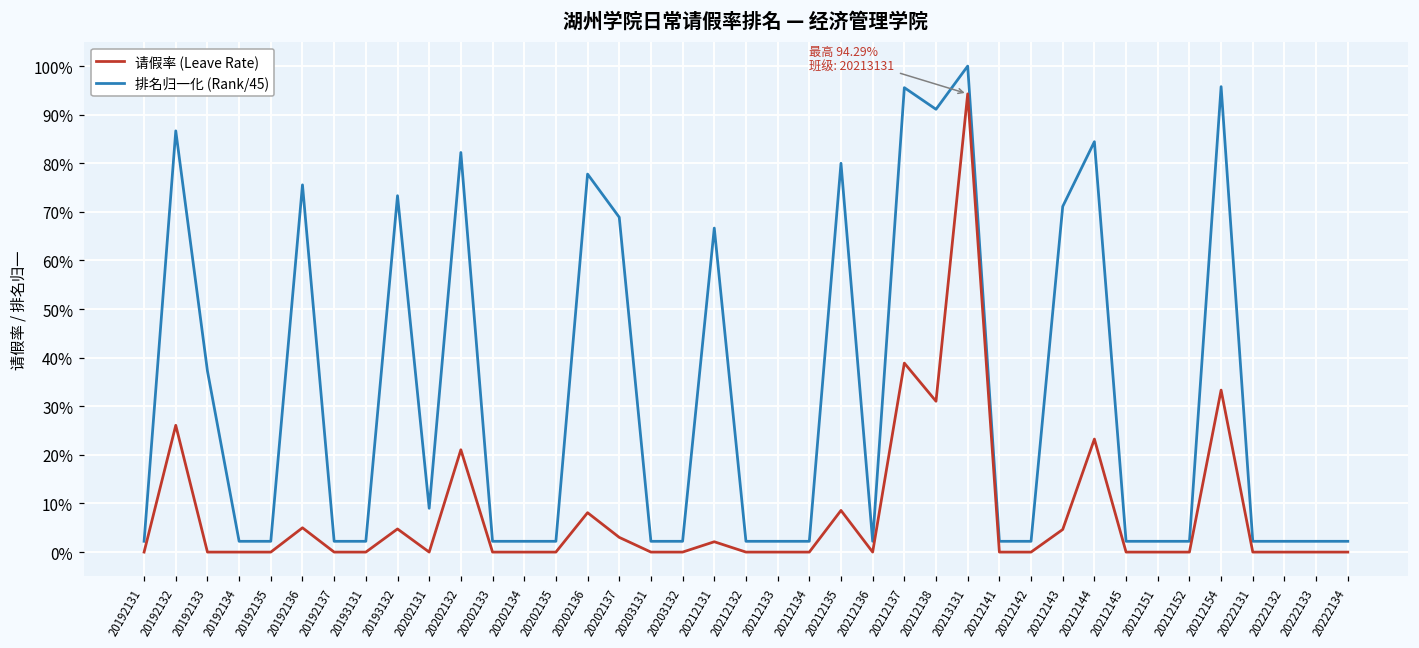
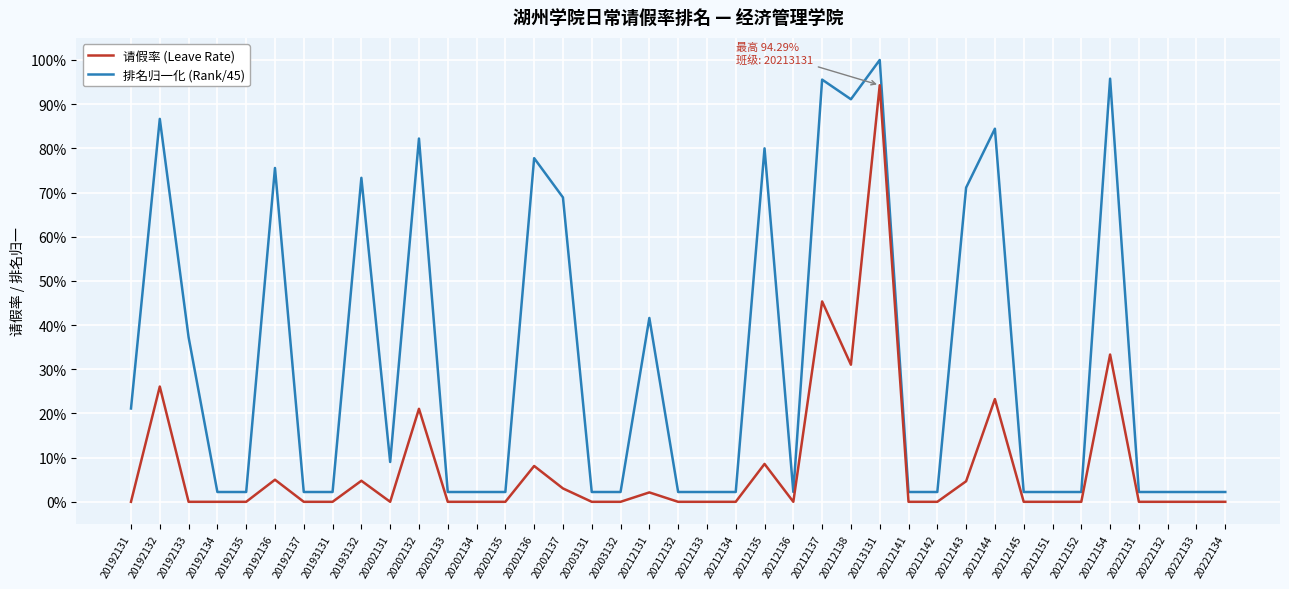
排名归一化 (Rank/45), 20192131: 2% -> 21%
排名归一化 (Rank/45), 20212131: 67% -> 42%
请假率 (Leave Rate), 20212137: 39% -> 45%
